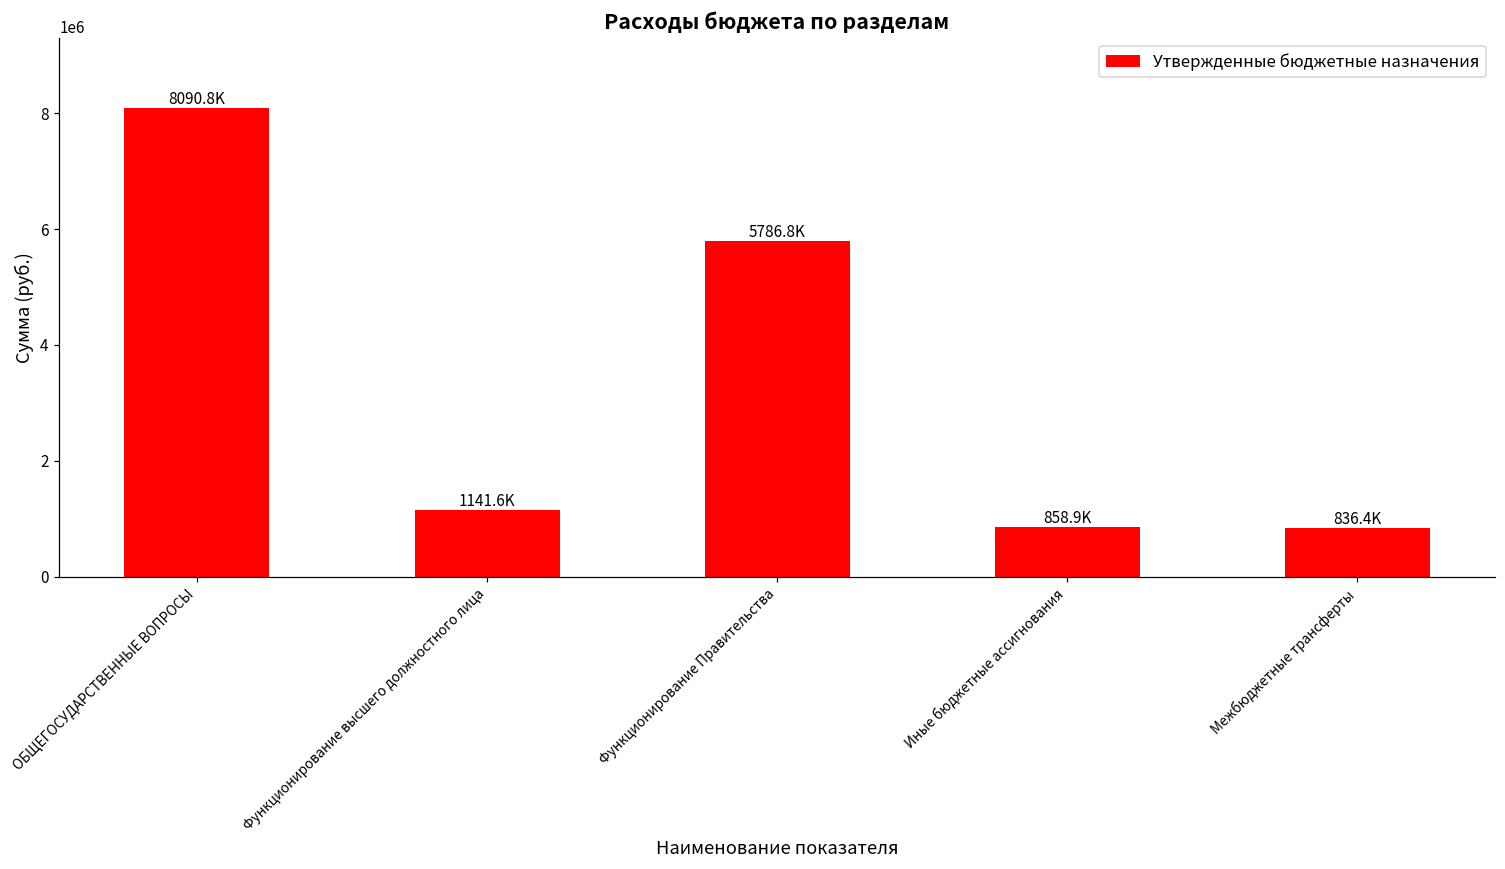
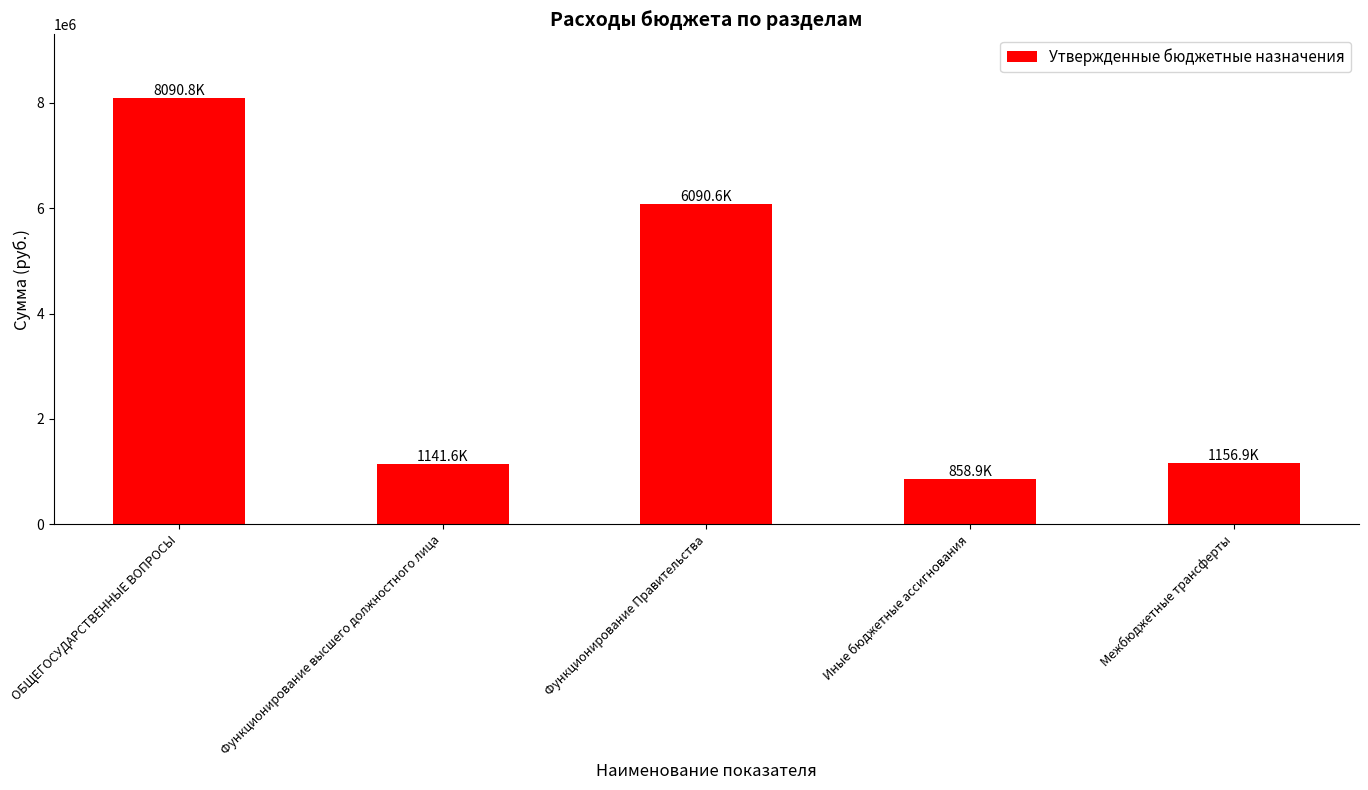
Функционирование Правительства: 5786.8K -> 6090.6K
Межбюджетные трансферты: 836.4K -> 1156.9K
